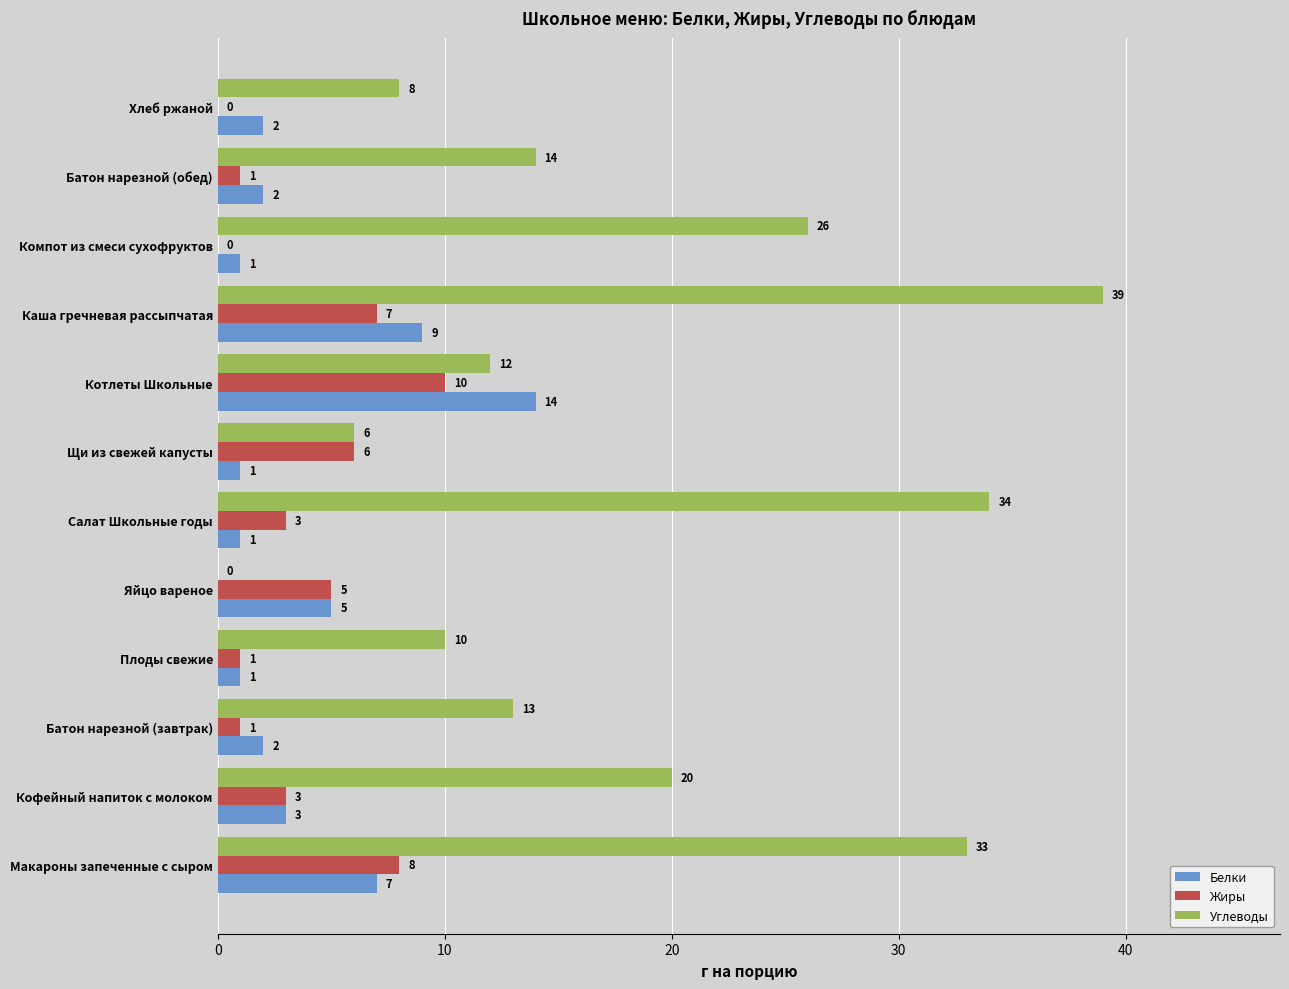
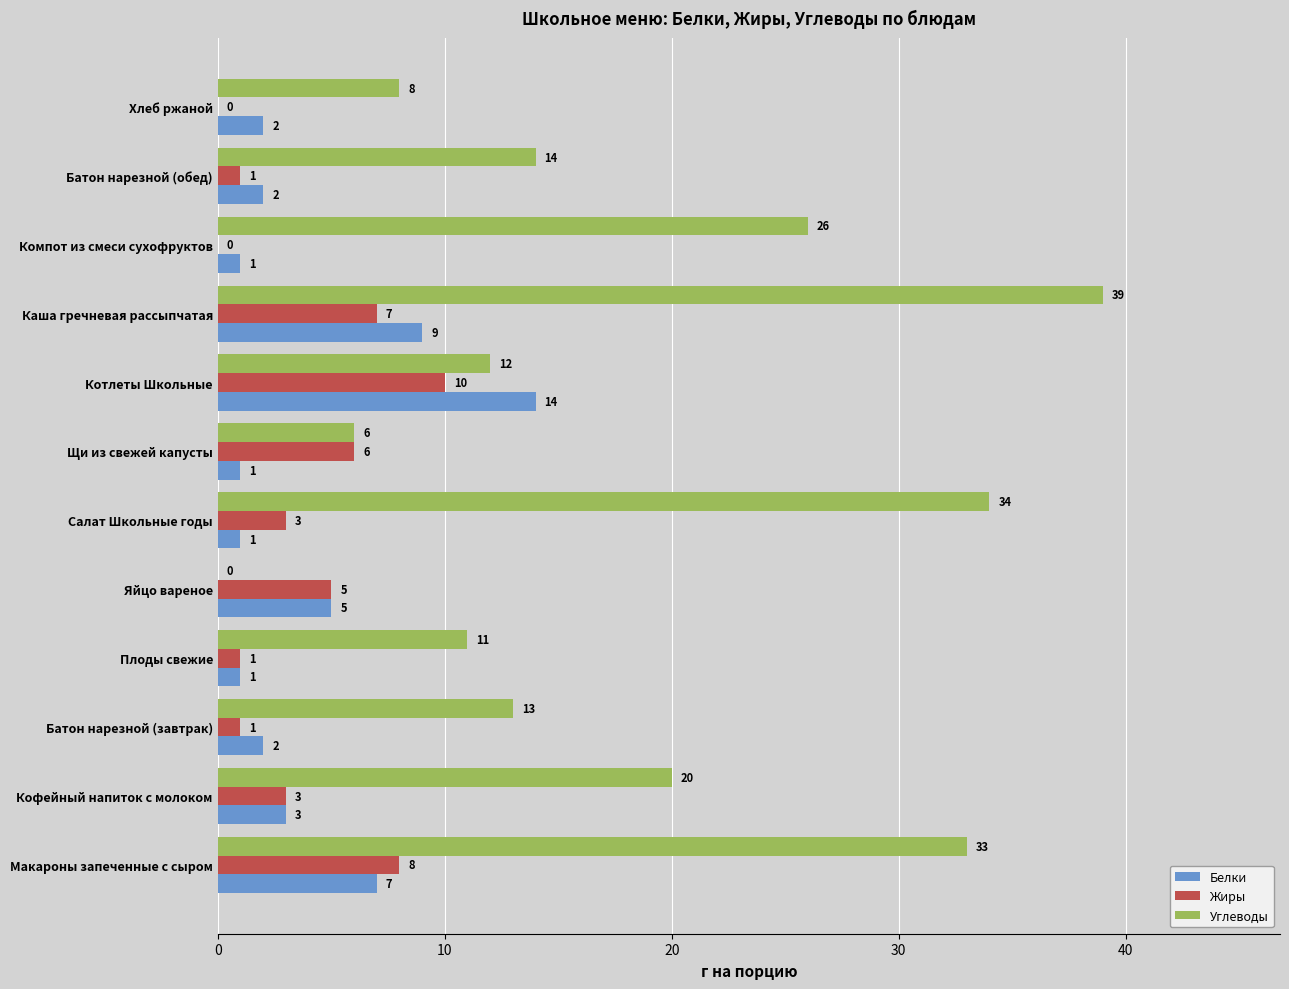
Углеводы, Плоды свежие: 10 -> 11
